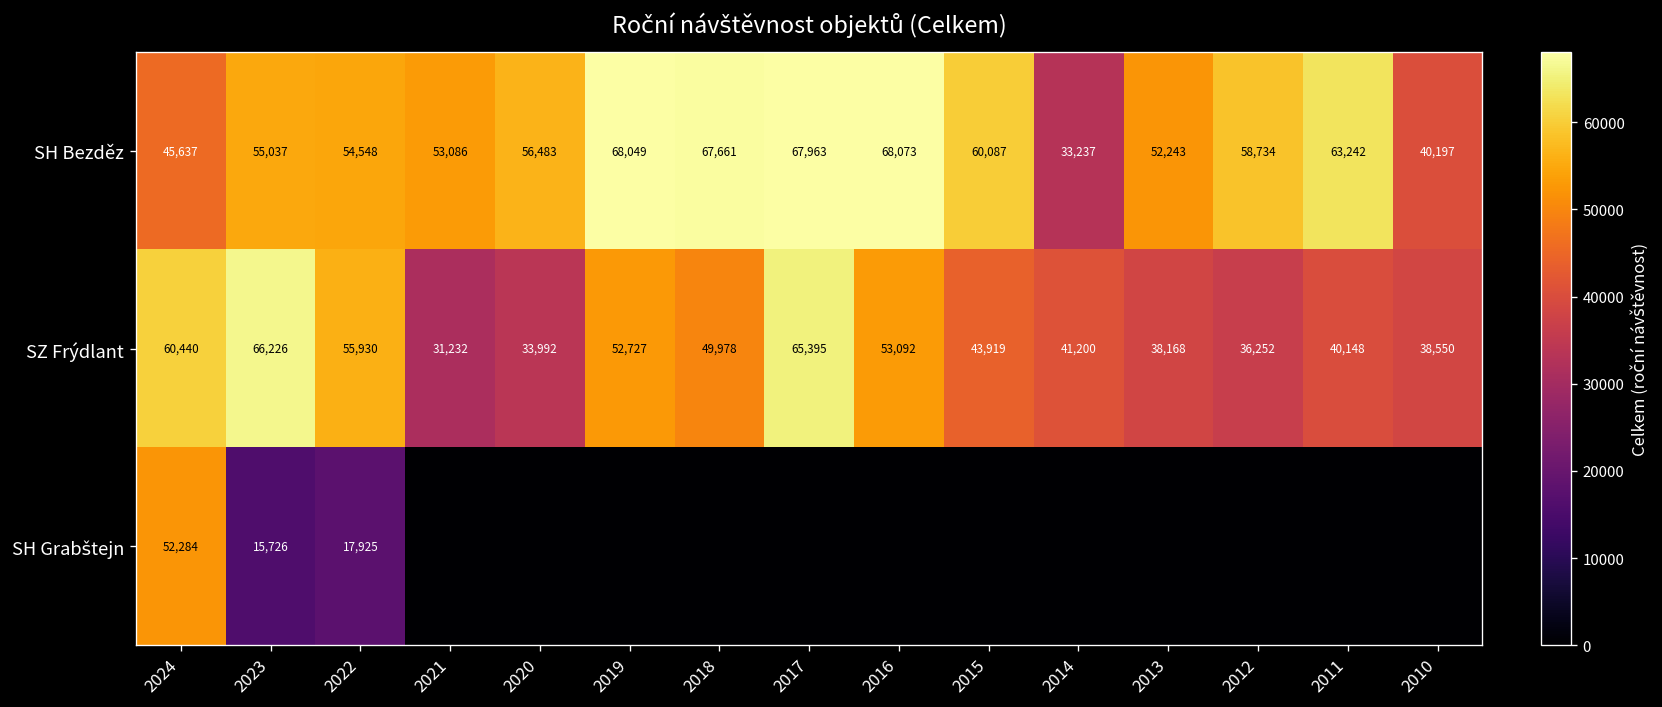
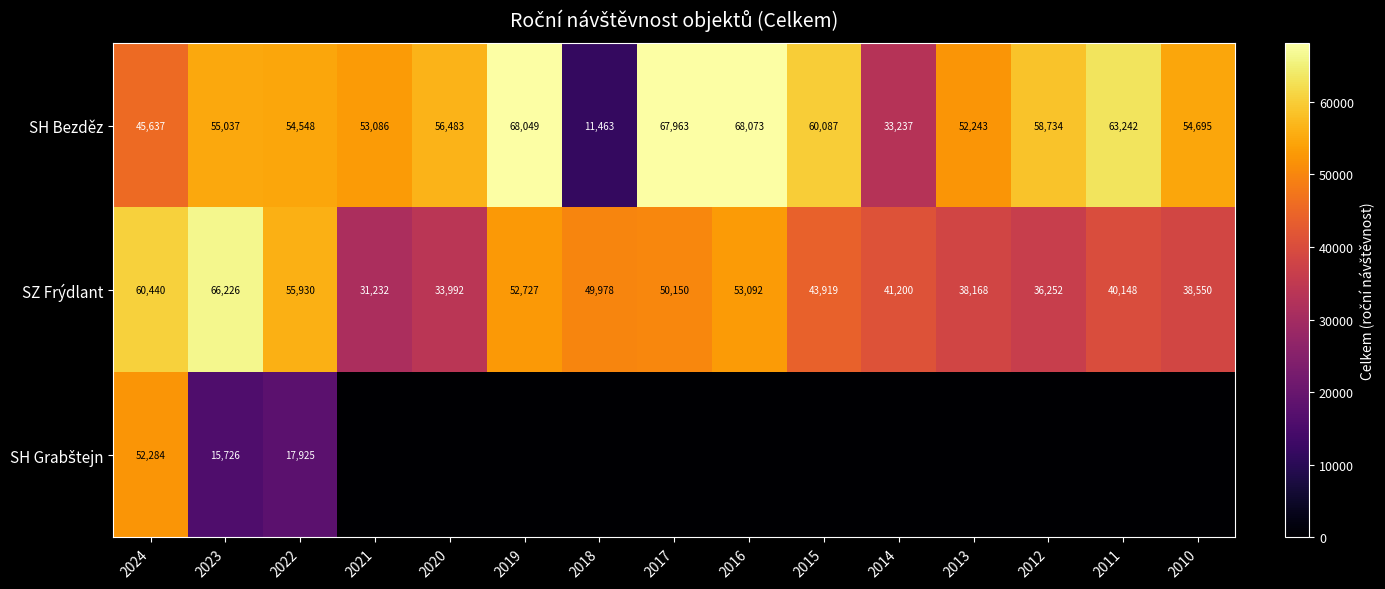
SH Bezděz, 2018: 67,661 -> 11,463
SH Bezděz, 2010: 40,197 -> 54,695
SZ Frýdlant, 2017: 65,395 -> 50,150
